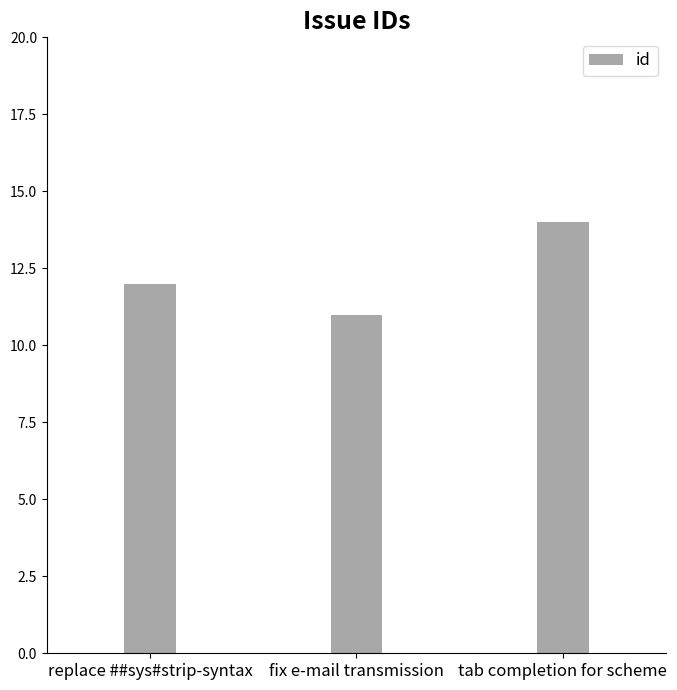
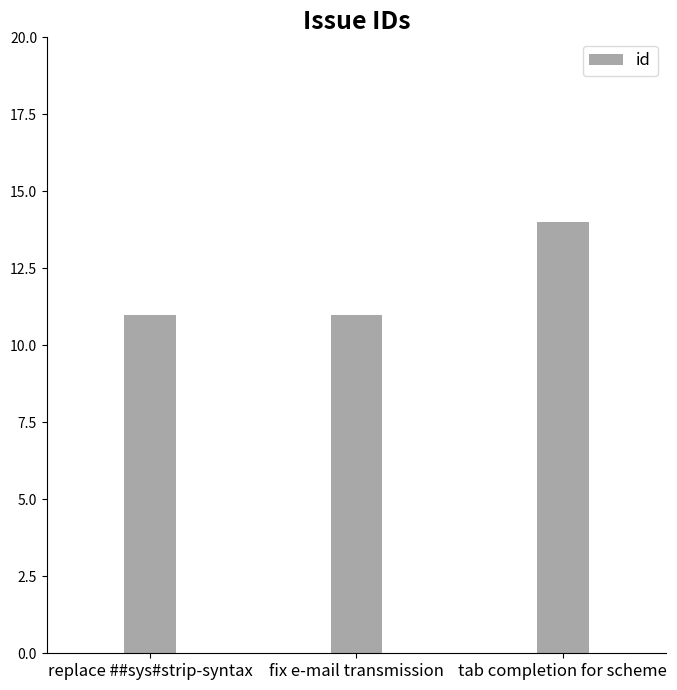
replace ##sys#strip-syntax: 12 -> 11
